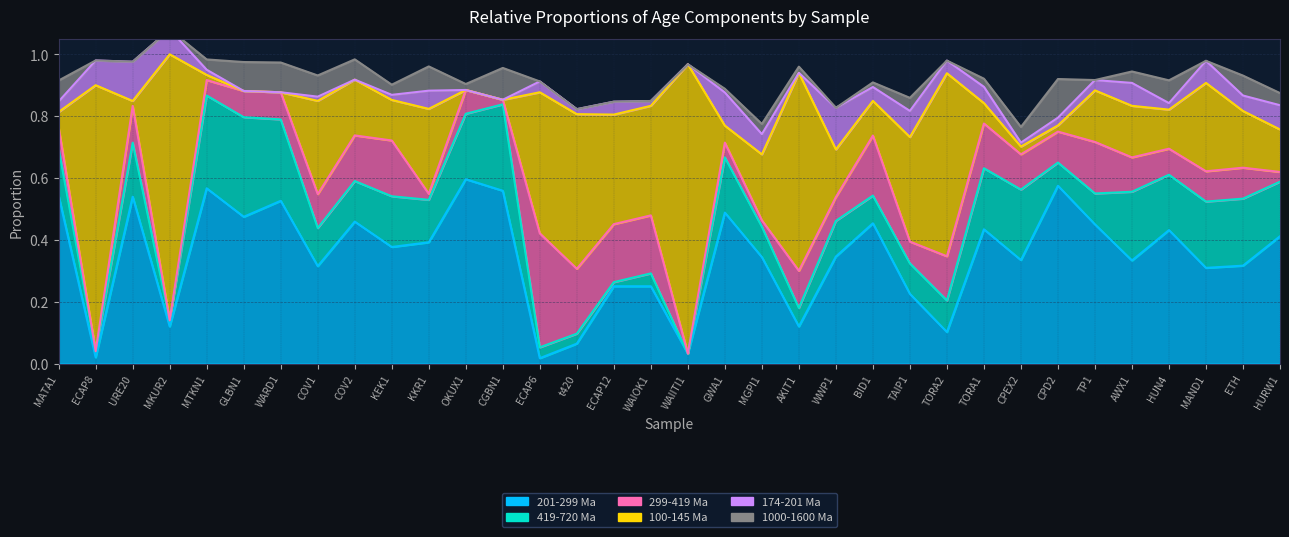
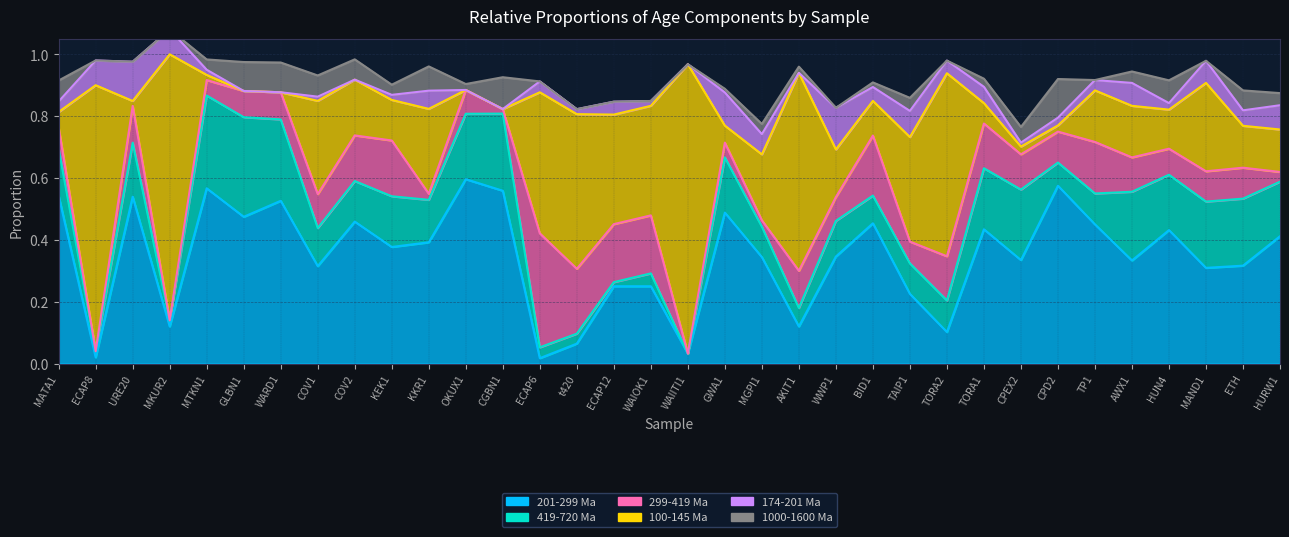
419-720 Ma, CGBN1: 0.28 -> 0.25
100-145 Ma, ETH: 0.18 -> 0.14
